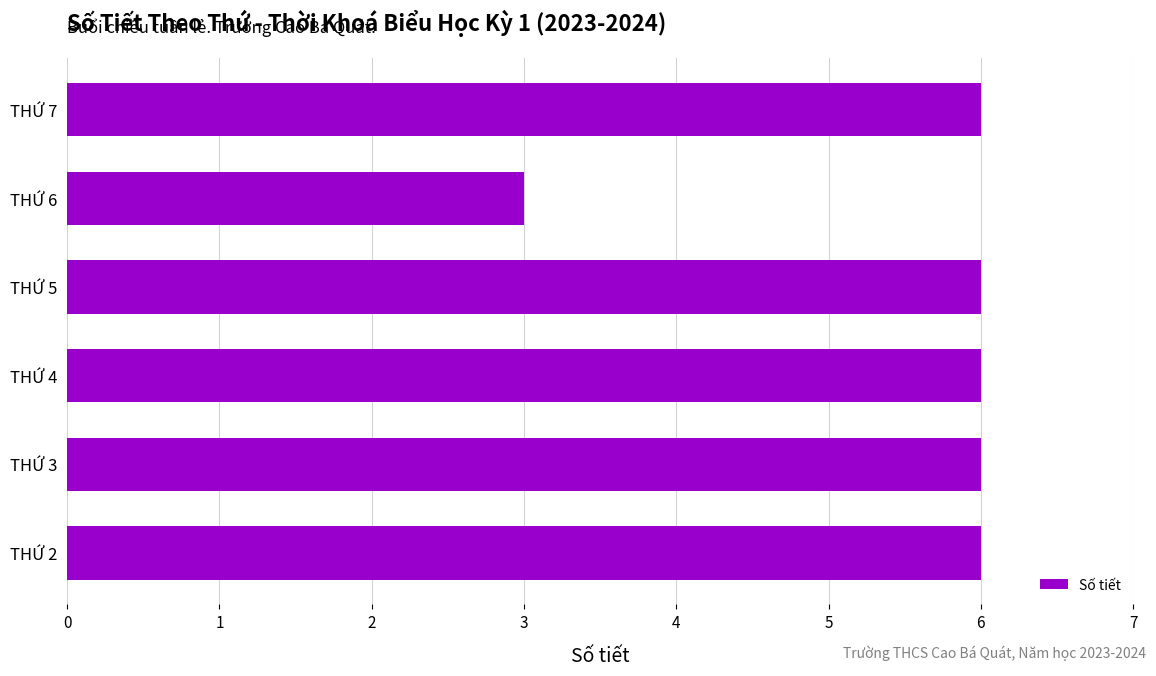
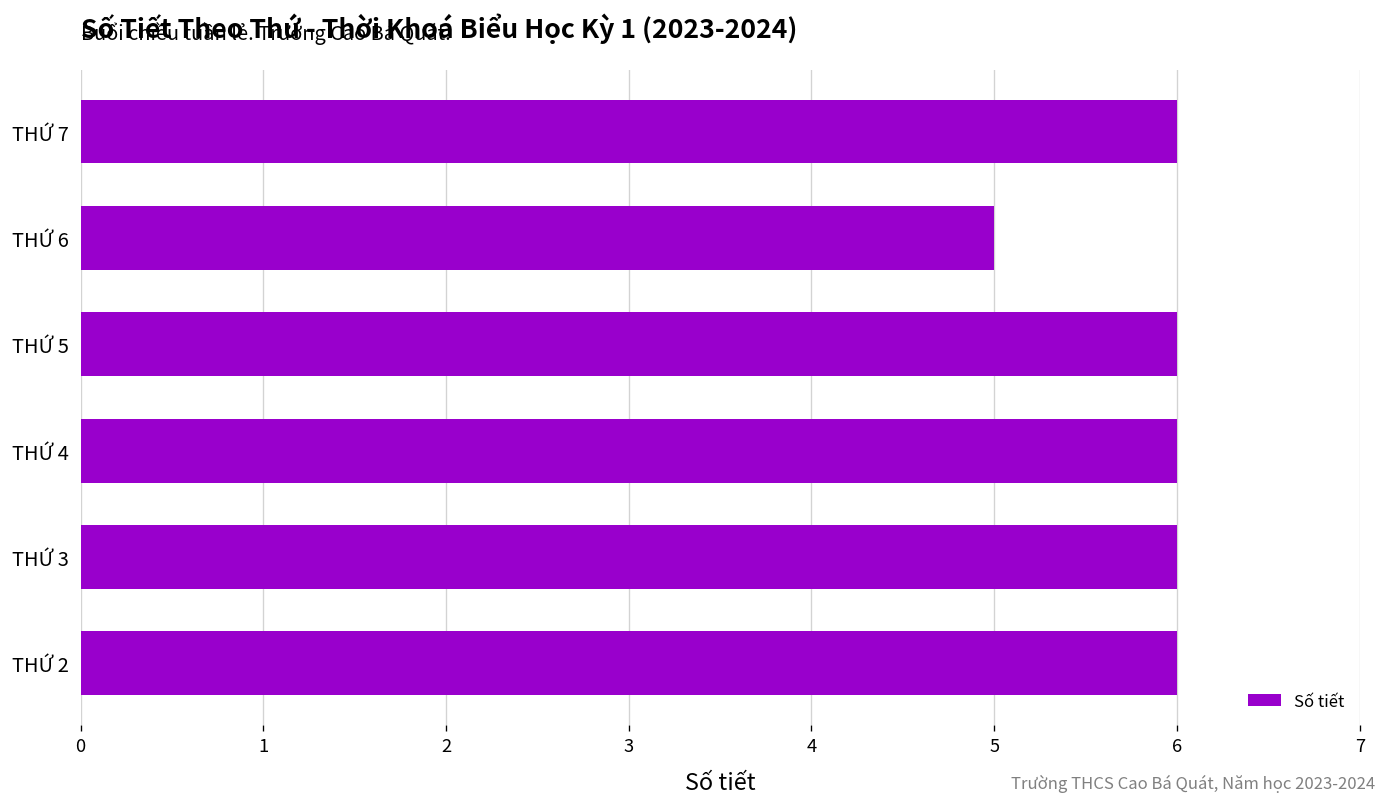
THỨ 6: 3 -> 5
